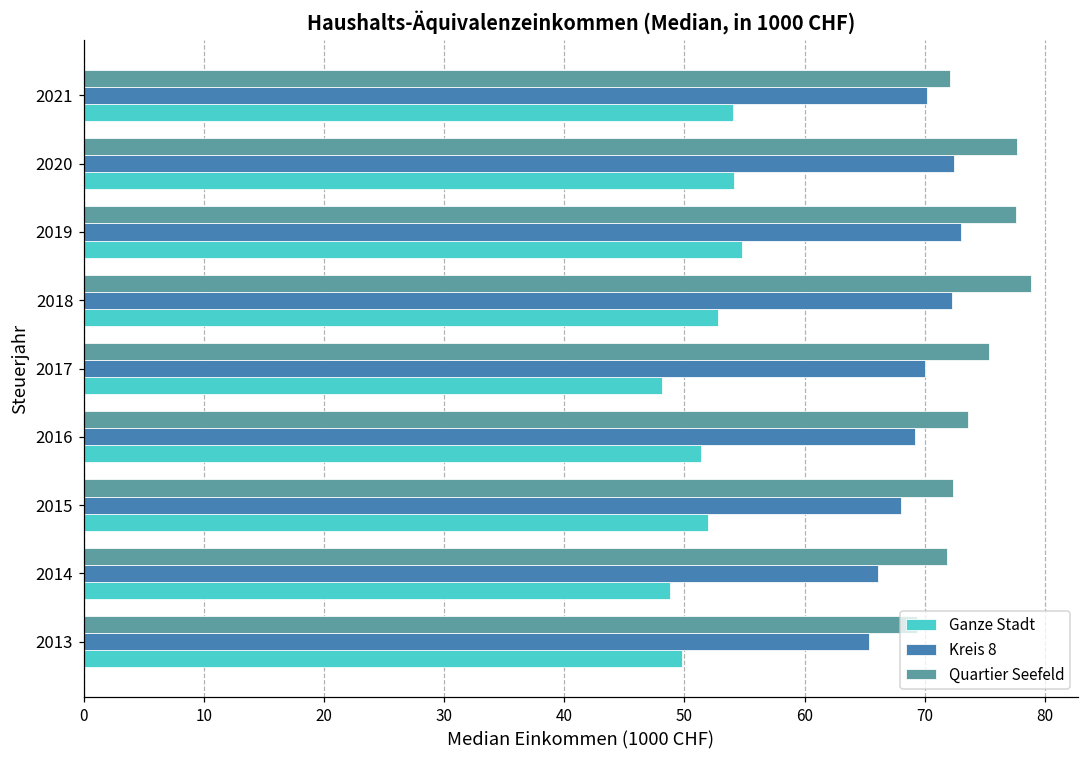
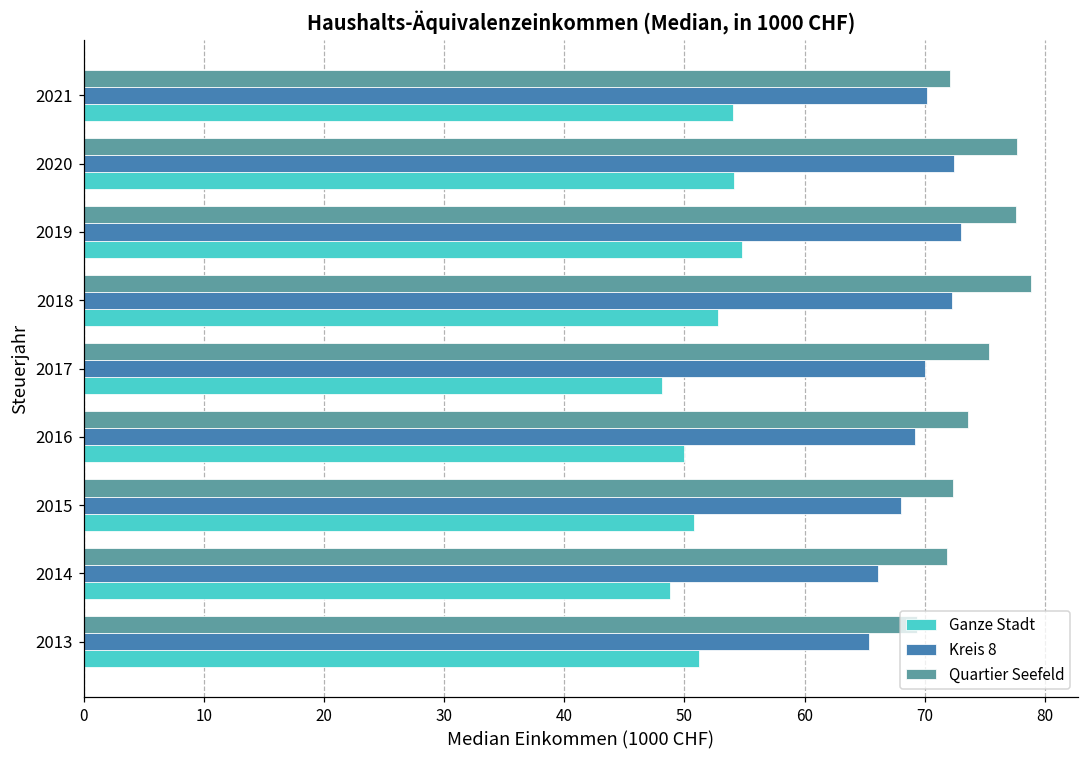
Ganze Stadt, 2016: 51.4 -> 50.0
Ganze Stadt, 2015: 52.0 -> 50.8
Ganze Stadt, 2013: 49.8 -> 51.2
